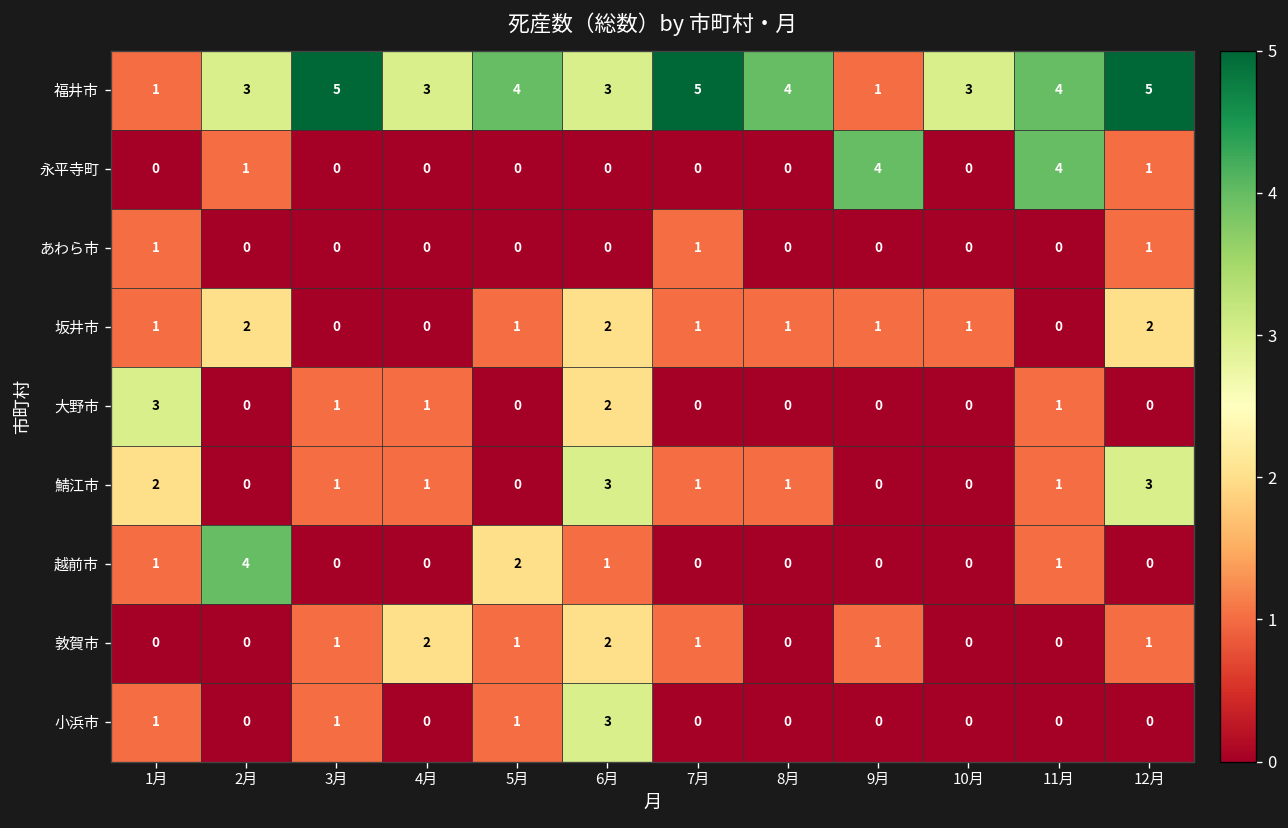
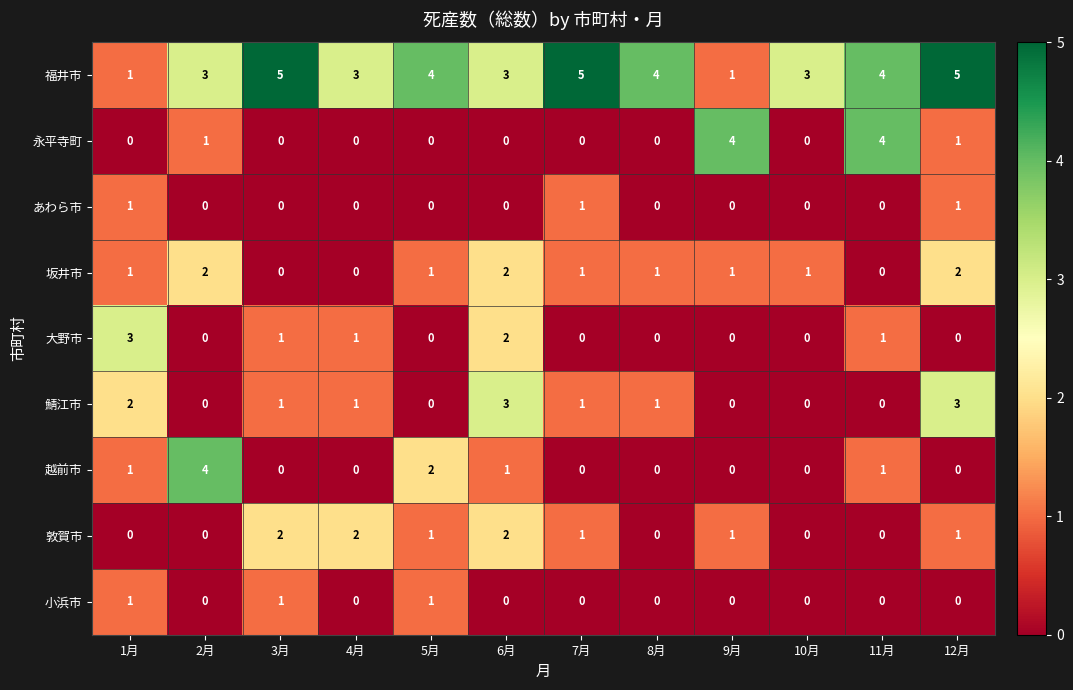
鯖江市, 11月: 1 -> 0
敦賀市, 3月: 1 -> 2
小浜市, 6月: 3 -> 0
